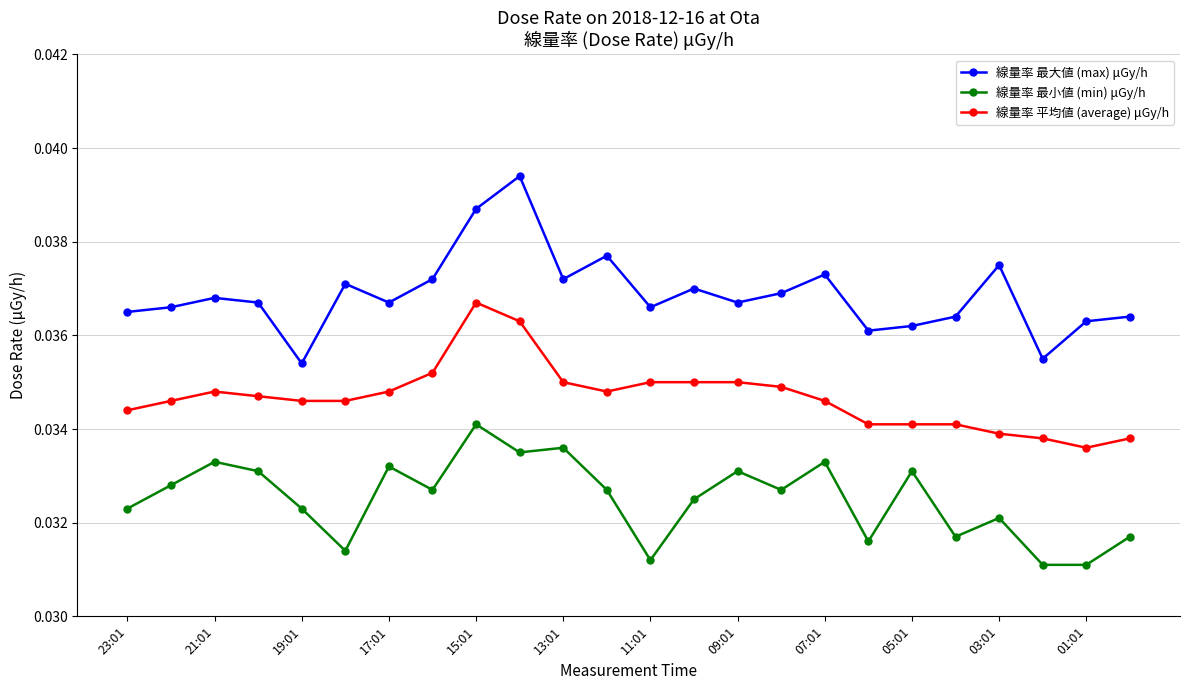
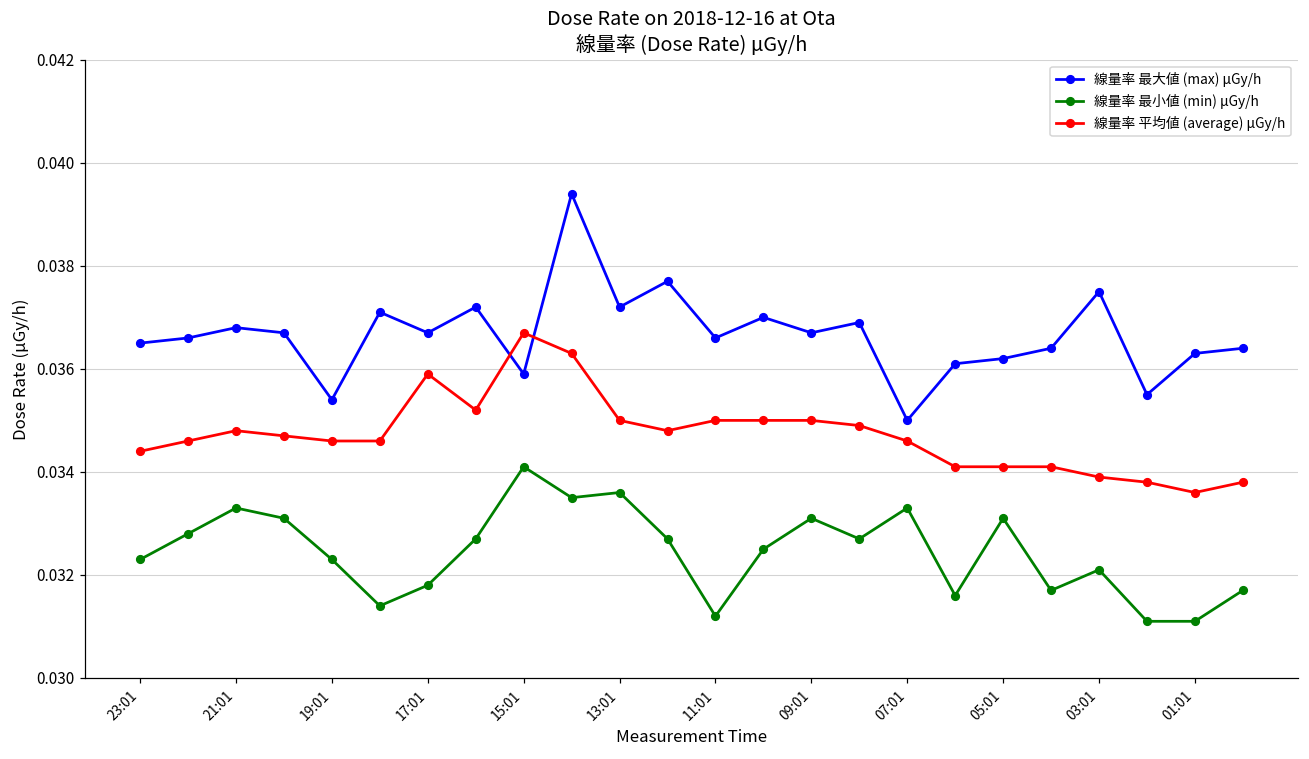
線量率 最小値 (min) μGy/h, 17:01: 0.0332 -> 0.0318
線量率 平均値 (average) μGy/h, 17:01: 0.0348 -> 0.0359
線量率 最大値 (max) μGy/h, 15:01: 0.0387 -> 0.0359
線量率 最大値 (max) μGy/h, 07:01: 0.0373 -> 0.0350
